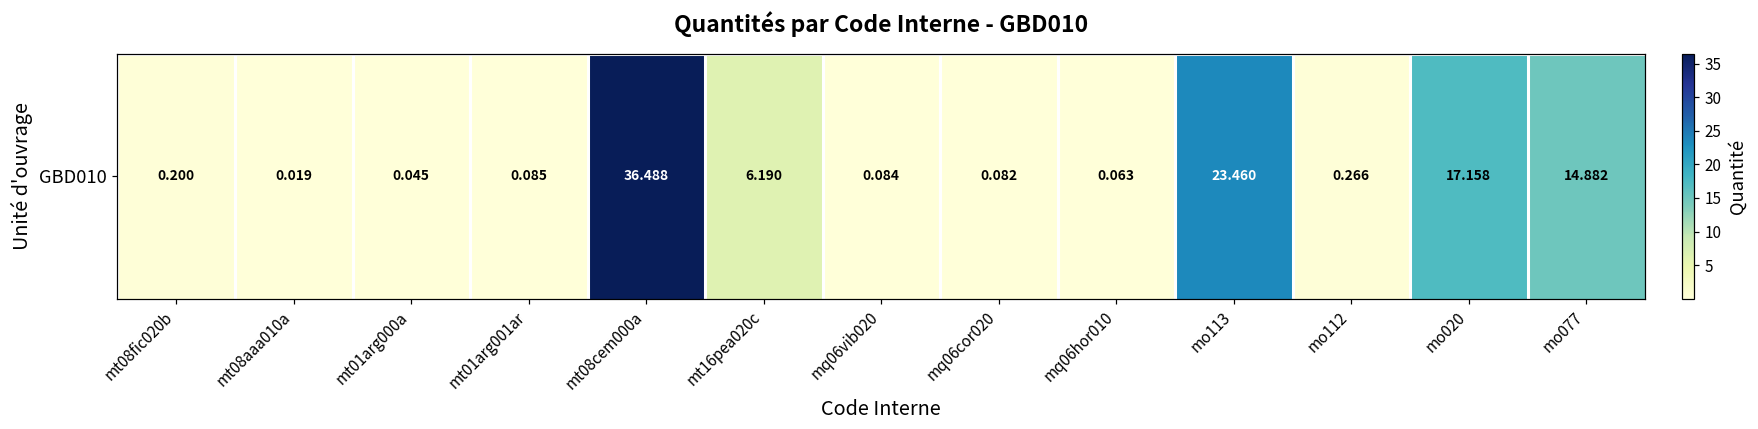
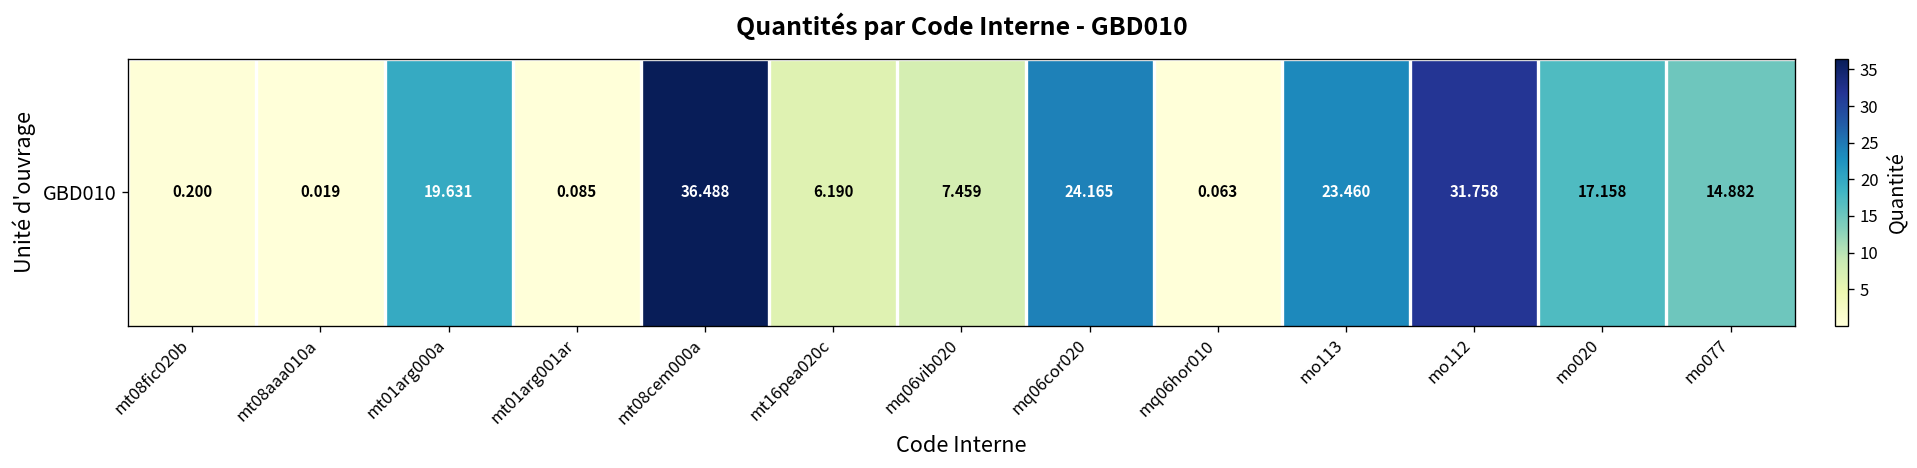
GBD010, mt01arg000a: 0.045 -> 19.631
GBD010, mq06vib020: 0.084 -> 7.459
GBD010, mq06cor020: 0.082 -> 24.165
GBD010, mo112: 0.266 -> 31.758
